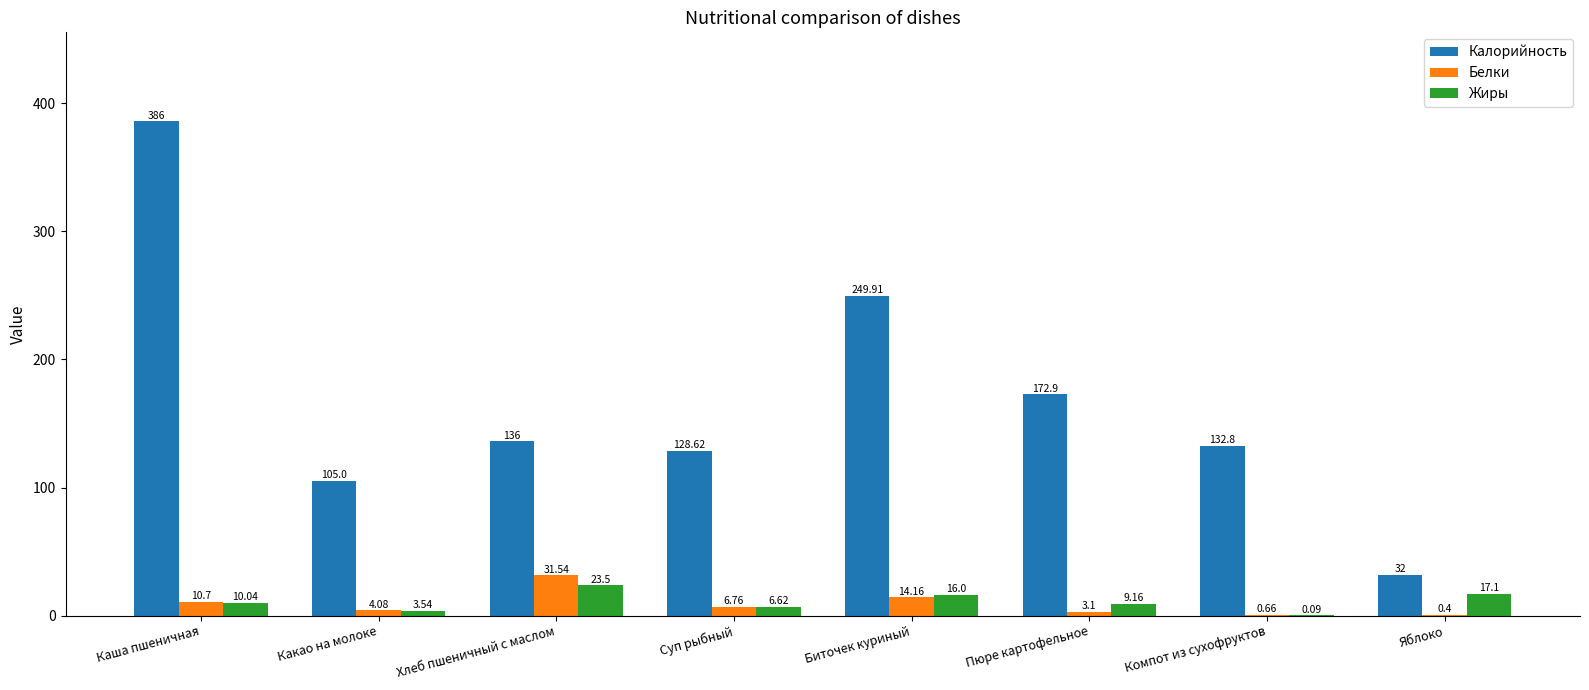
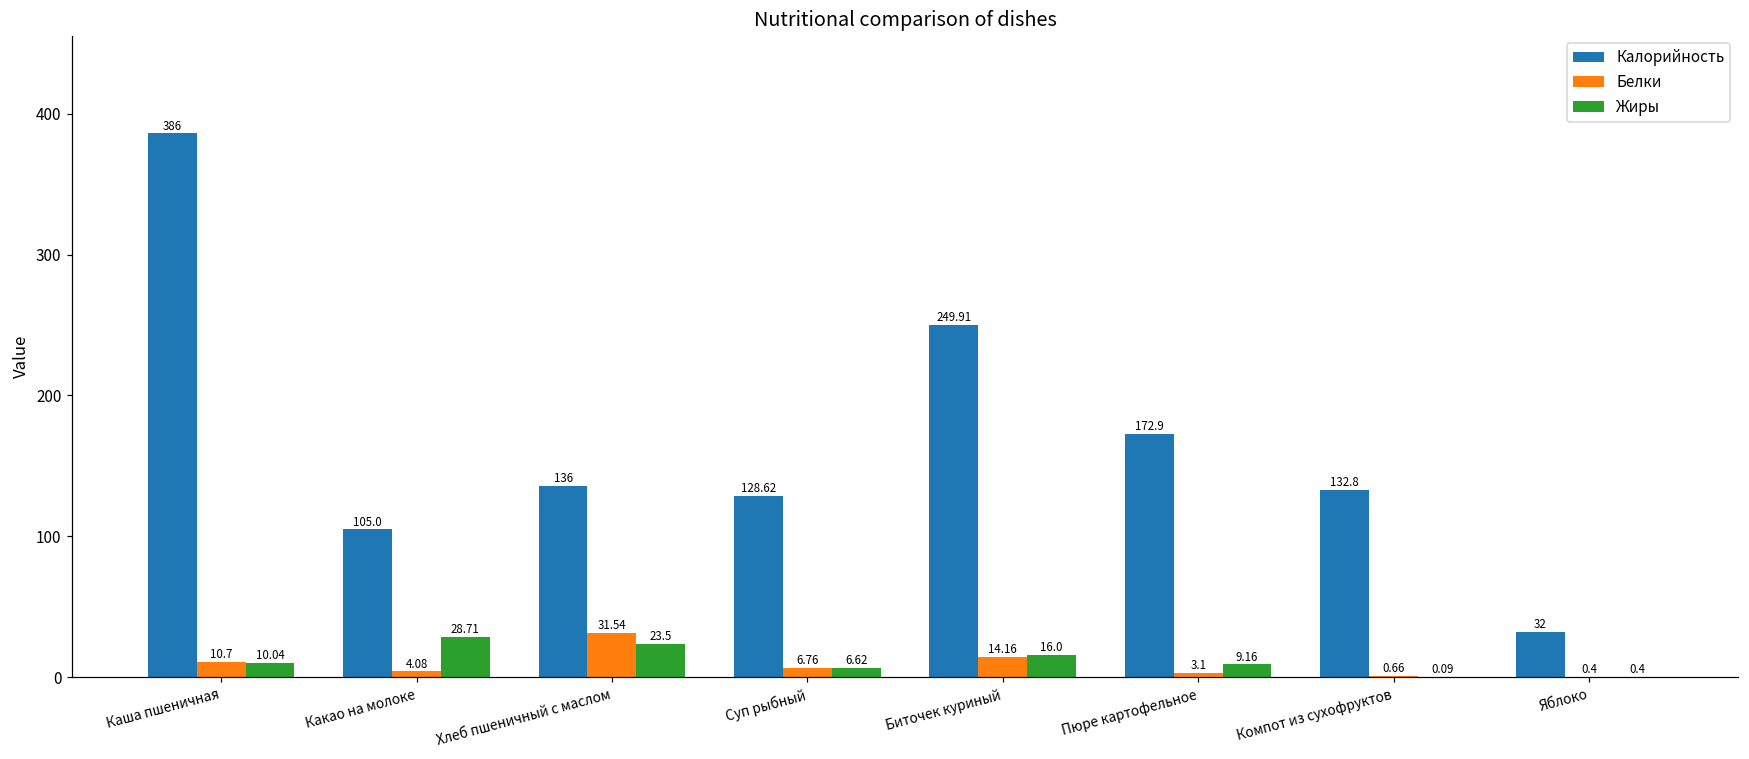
Жиры, Какао на молоке: 3.54 -> 28.71
Жиры, Яблоко: 17.1 -> 0.4
